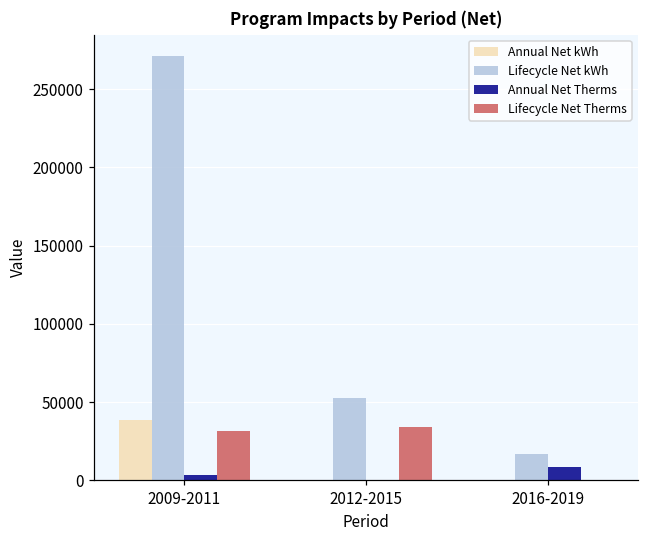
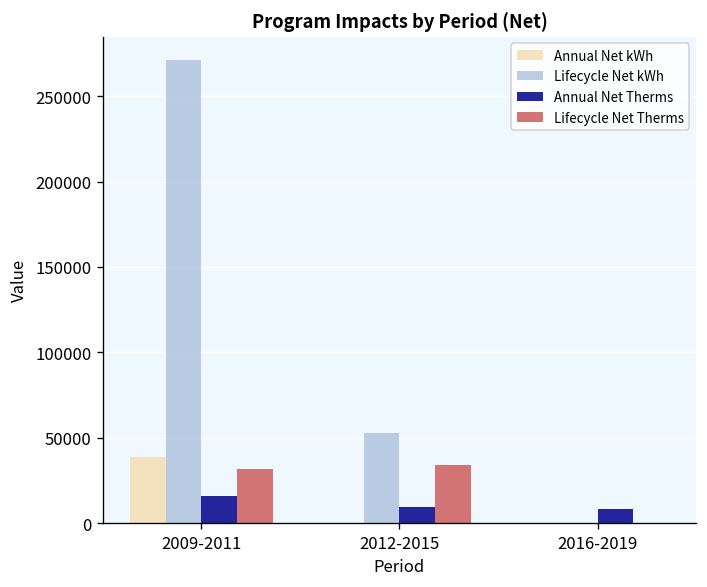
Annual Net Therms, 2009-2011: 3000 -> 16000
Annual Net Therms, 2012-2015: 0 -> 9000
Lifecycle Net kWh, 2016-2019: 17000 -> 0
